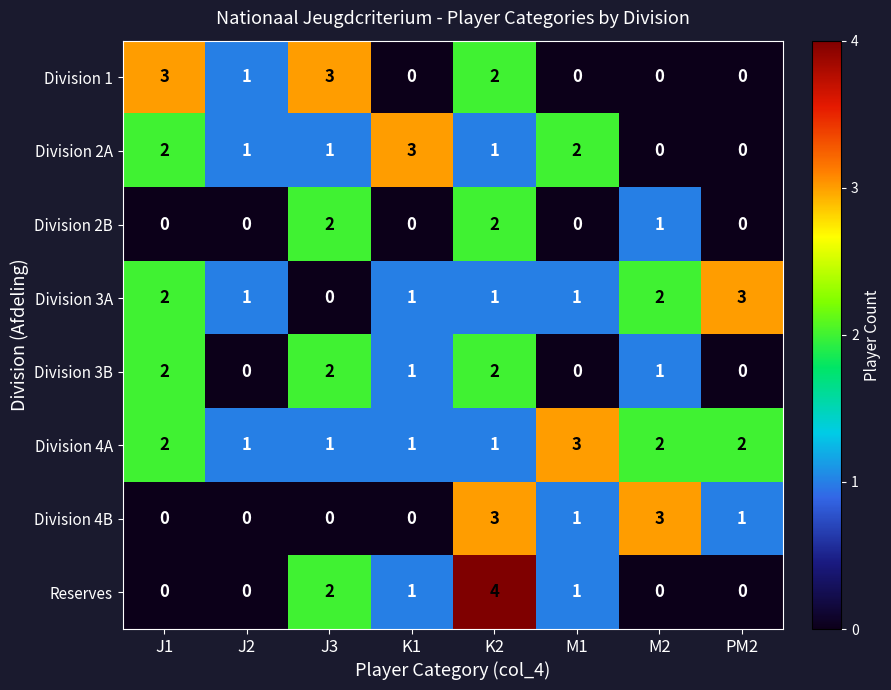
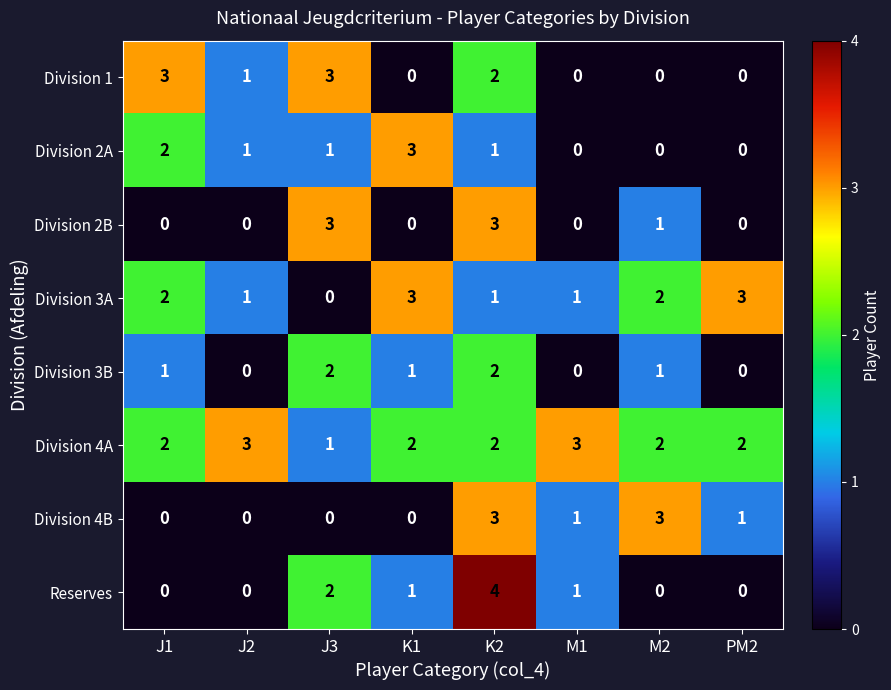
Division 2A, M1: 2 -> 0
Division 2B, J3: 2 -> 3
Division 2B, K2: 2 -> 3
Division 3A, K1: 1 -> 3
Division 3B, J1: 2 -> 1
Division 4A, J2: 1 -> 3
Division 4A, K1: 1 -> 2
Division 4A, K2: 1 -> 2
